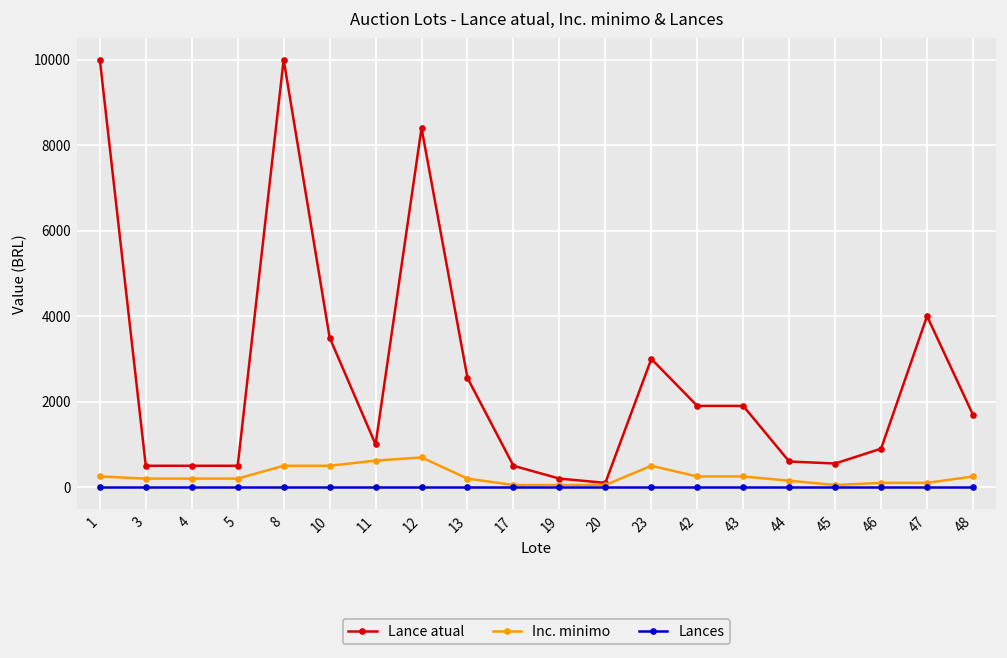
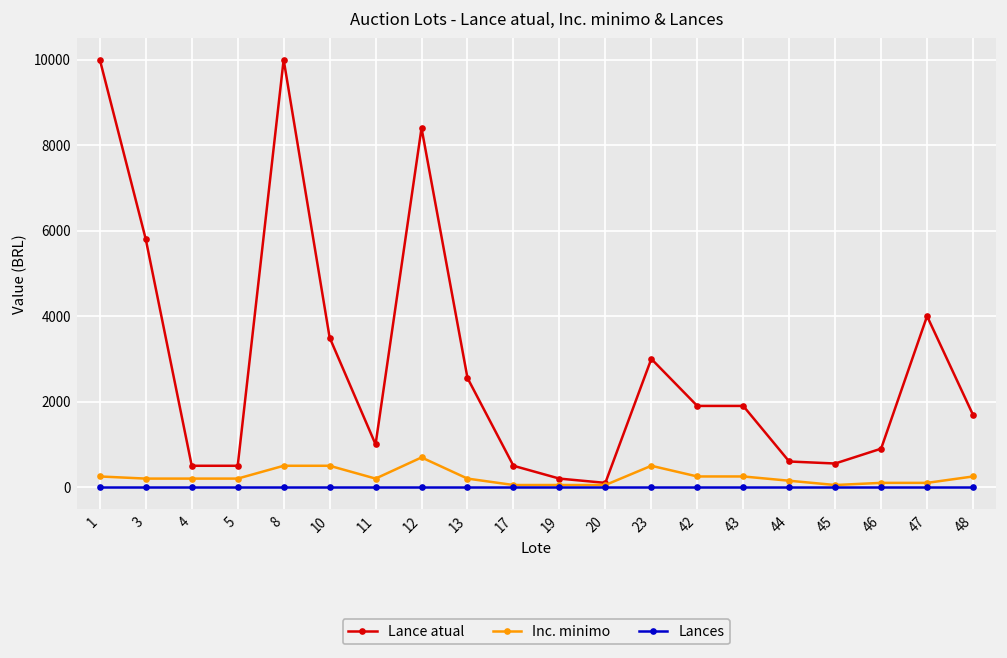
Lance atual, 3: 500 -> 5800
Inc. minimo, 11: 600 -> 200
